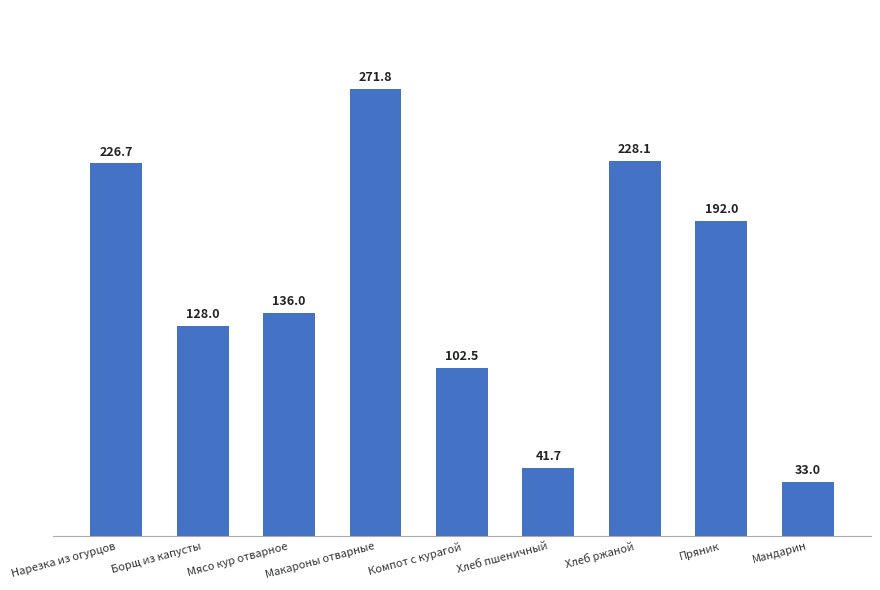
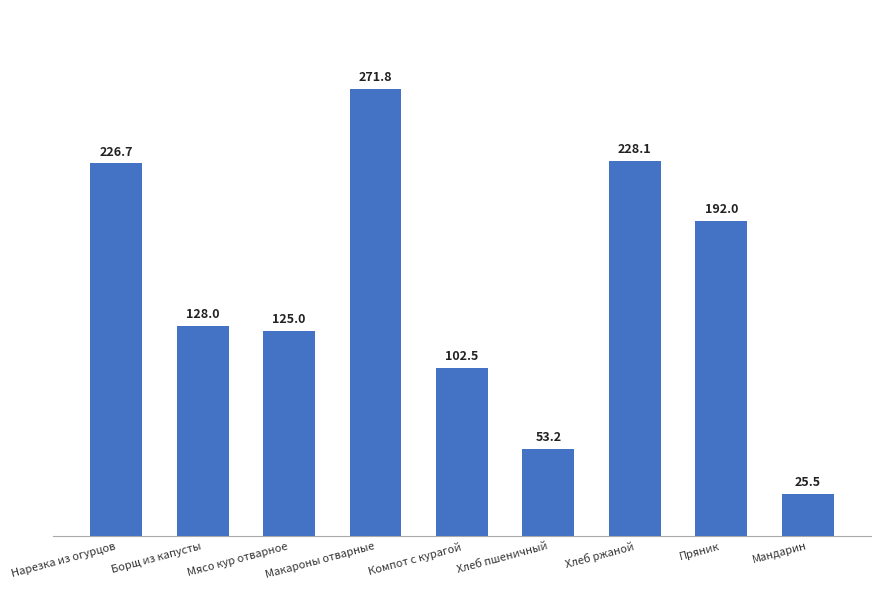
Мясо кур отварное: 136.0 -> 125.0
Хлеб пшеничный: 41.7 -> 53.2
Мандарин: 33.0 -> 25.5
